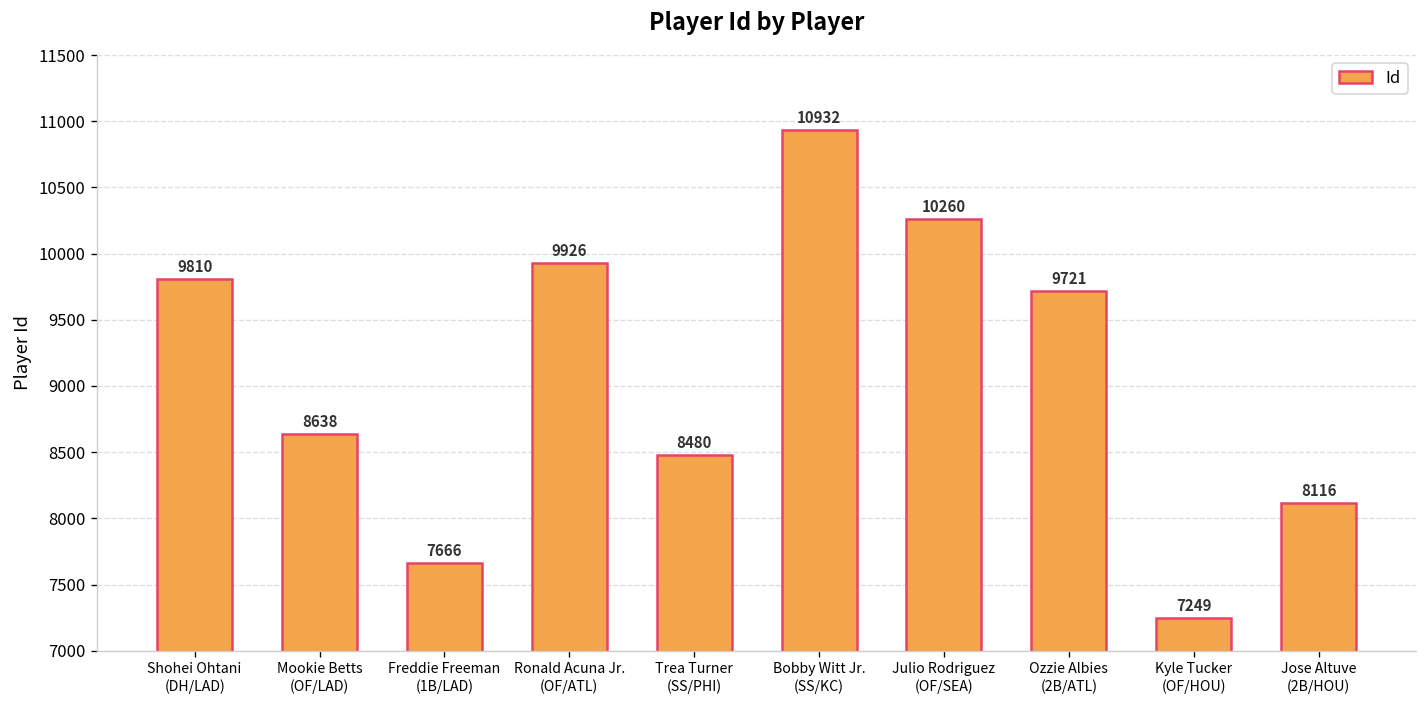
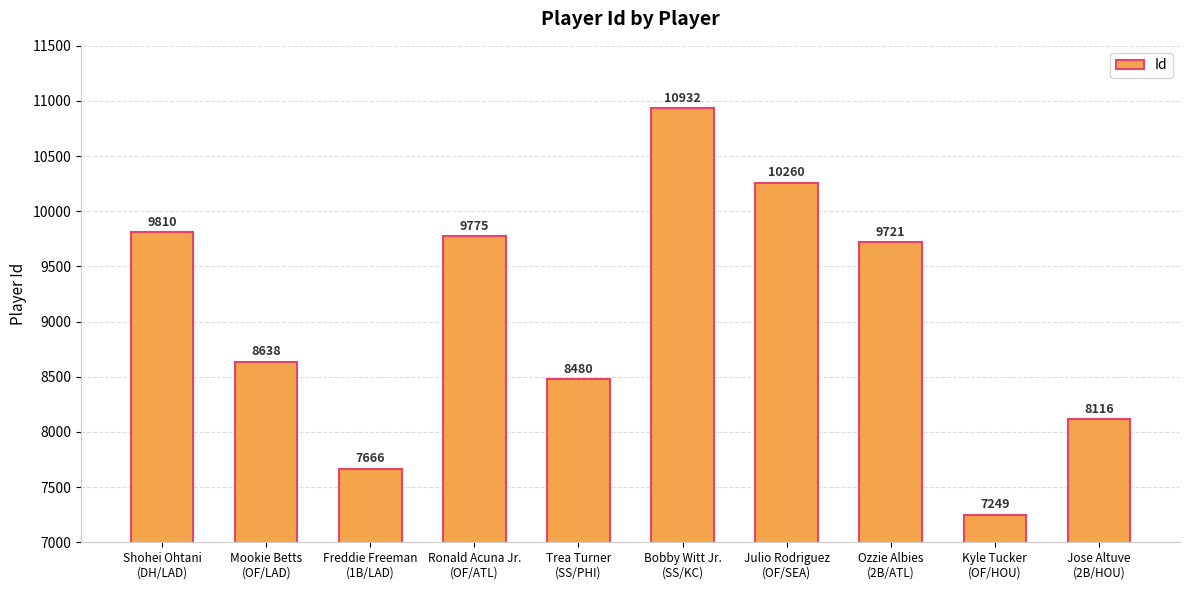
Ronald Acuna Jr. (OF/ATL): 9926 -> 9775
